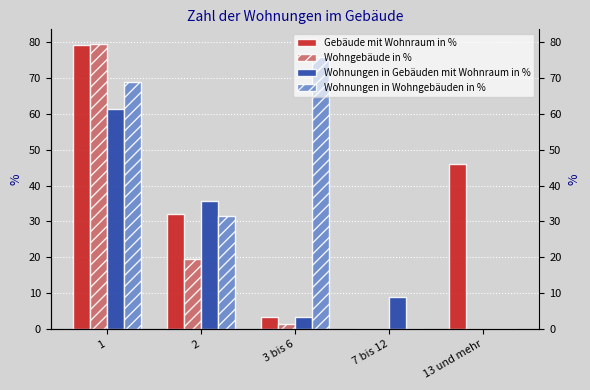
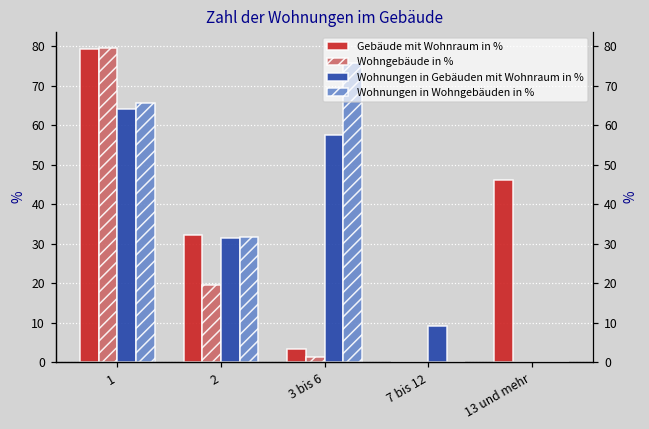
Wohnungen in Gebäuden mit Wohnraum in %, 1: 61 -> 64
Wohnungen in Wohngebäuden in %, 1: 69 -> 66
Wohnungen in Gebäuden mit Wohnraum in %, 2: 36 -> 32
Wohnungen in Gebäuden mit Wohnraum in %, 3 bis 6: 3 -> 57
